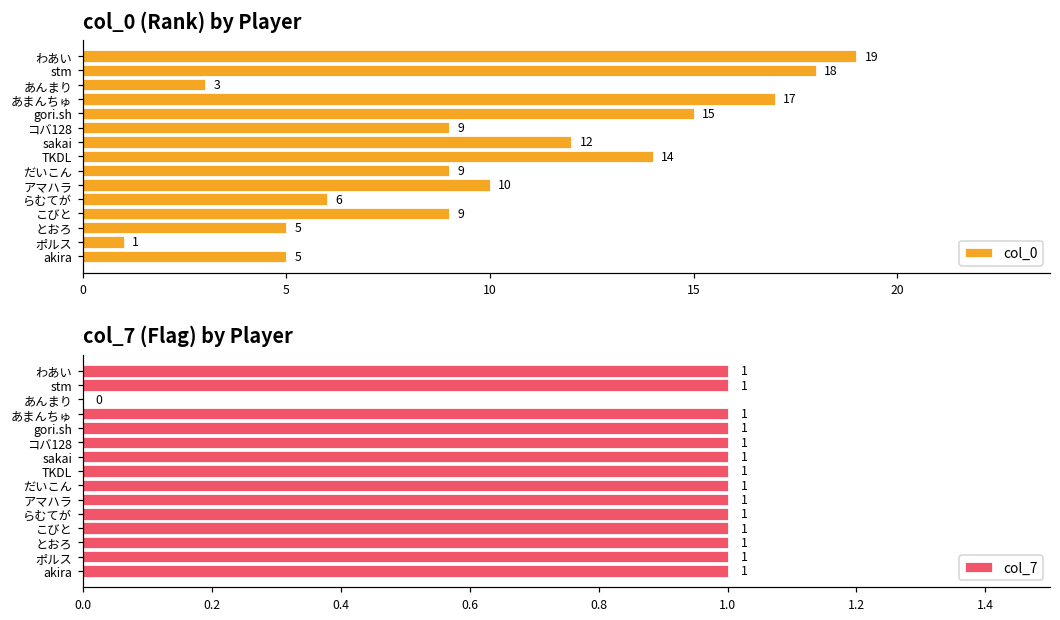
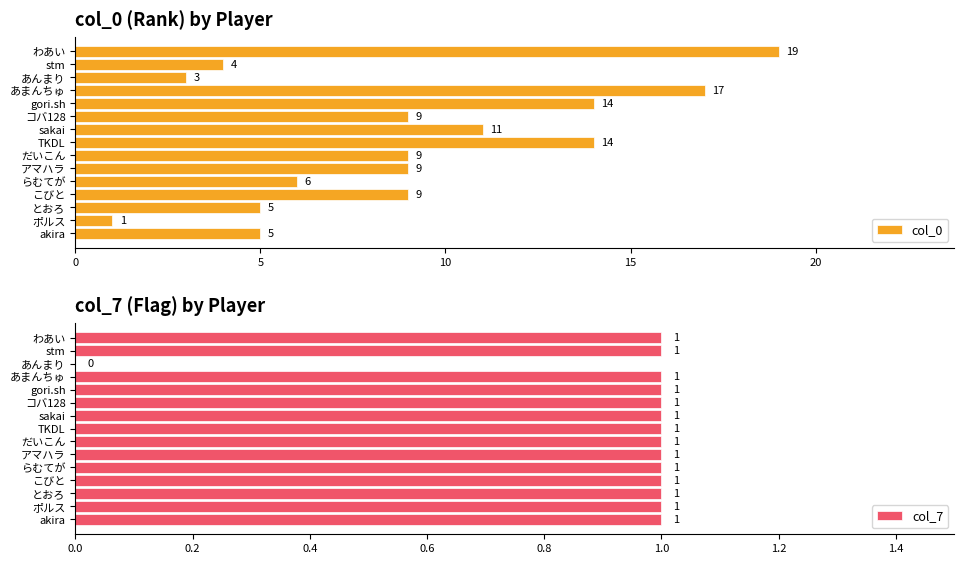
col_0 (Rank) by Player, stm: 18 -> 4
col_0 (Rank) by Player, gori.sh: 15 -> 14
col_0 (Rank) by Player, sakai: 12 -> 11
col_0 (Rank) by Player, アマハラ: 10 -> 9
